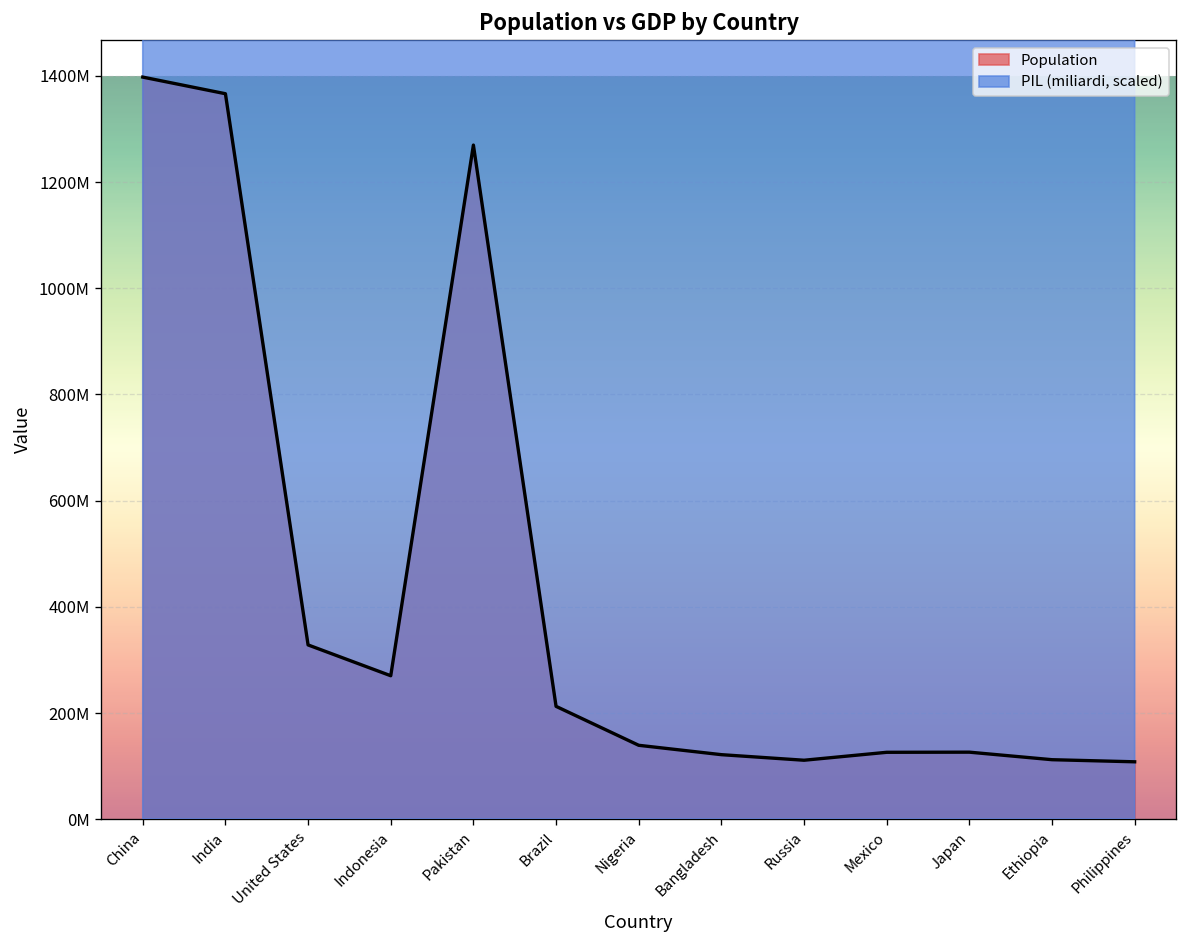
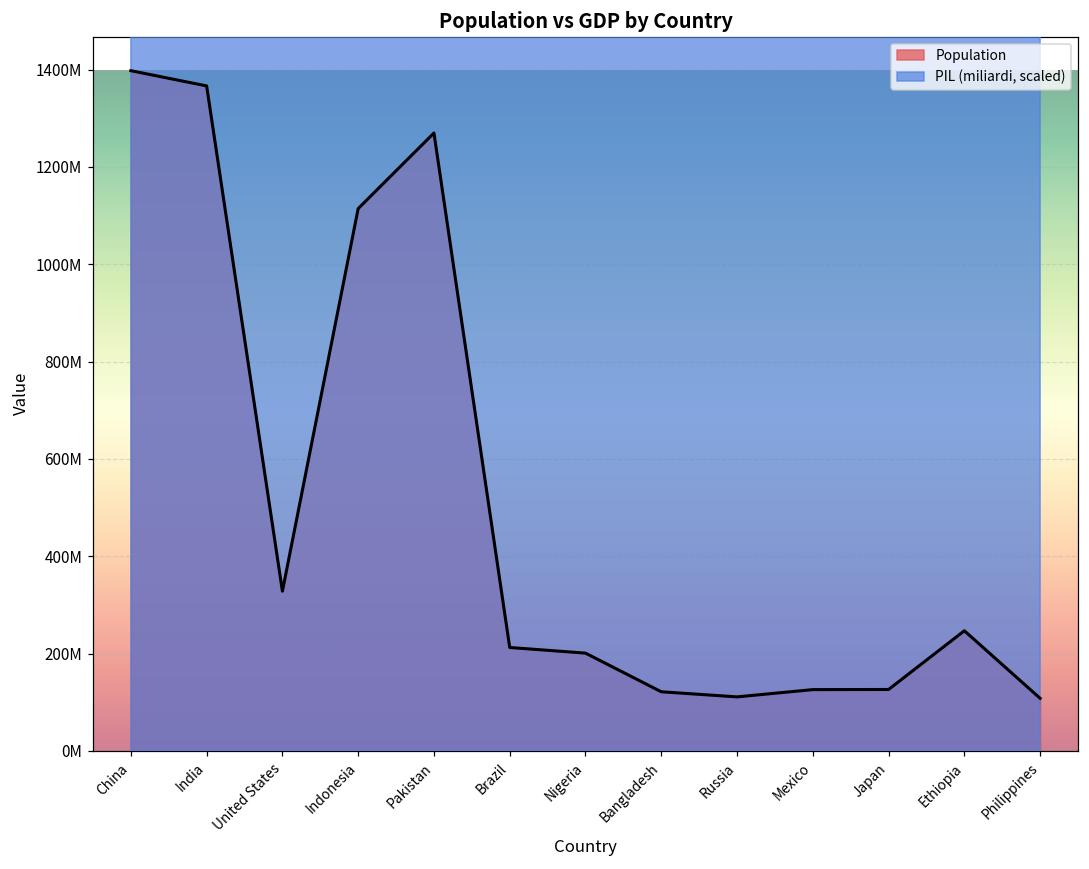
Population, Indonesia: 270000000 -> 1110000000
Population, Nigeria: 140000000 -> 200000000
Population, Ethiopia: 110000000 -> 250000000
